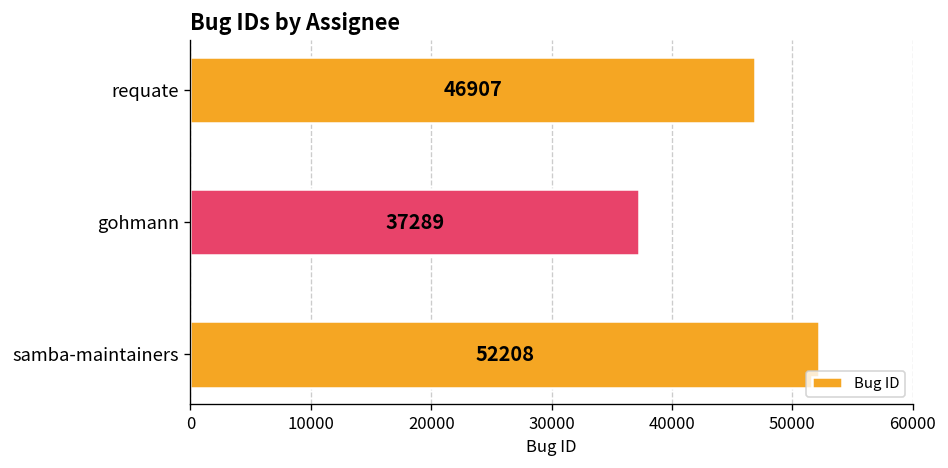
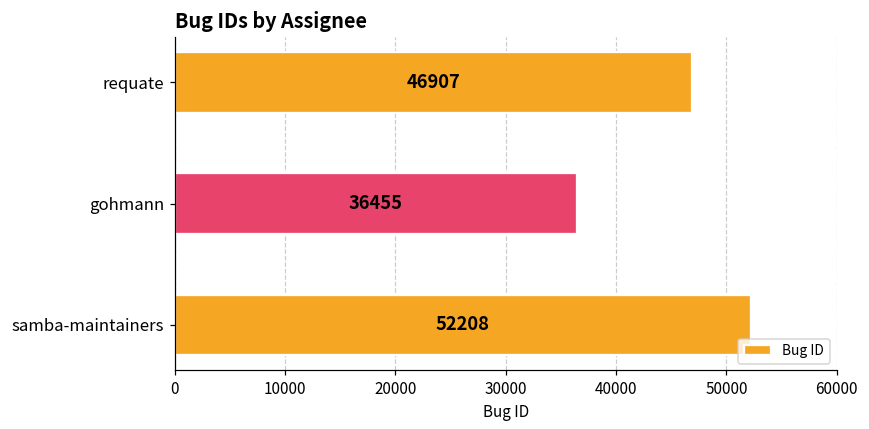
gohmann: 37289 -> 36455
